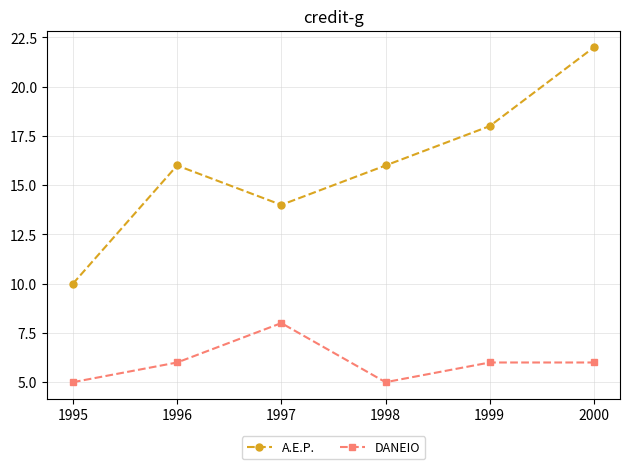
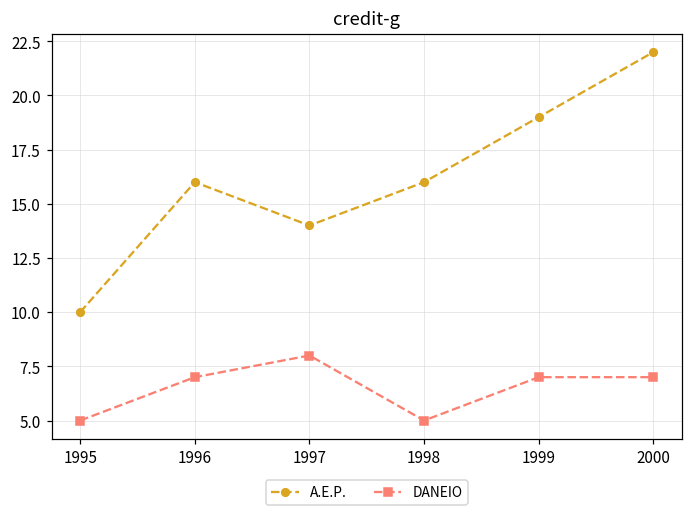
DANEIO, 1996: 6 -> 7
A.E.P., 1999: 18 -> 19
DANEIO, 1999: 6 -> 7
DANEIO, 2000: 6 -> 7
